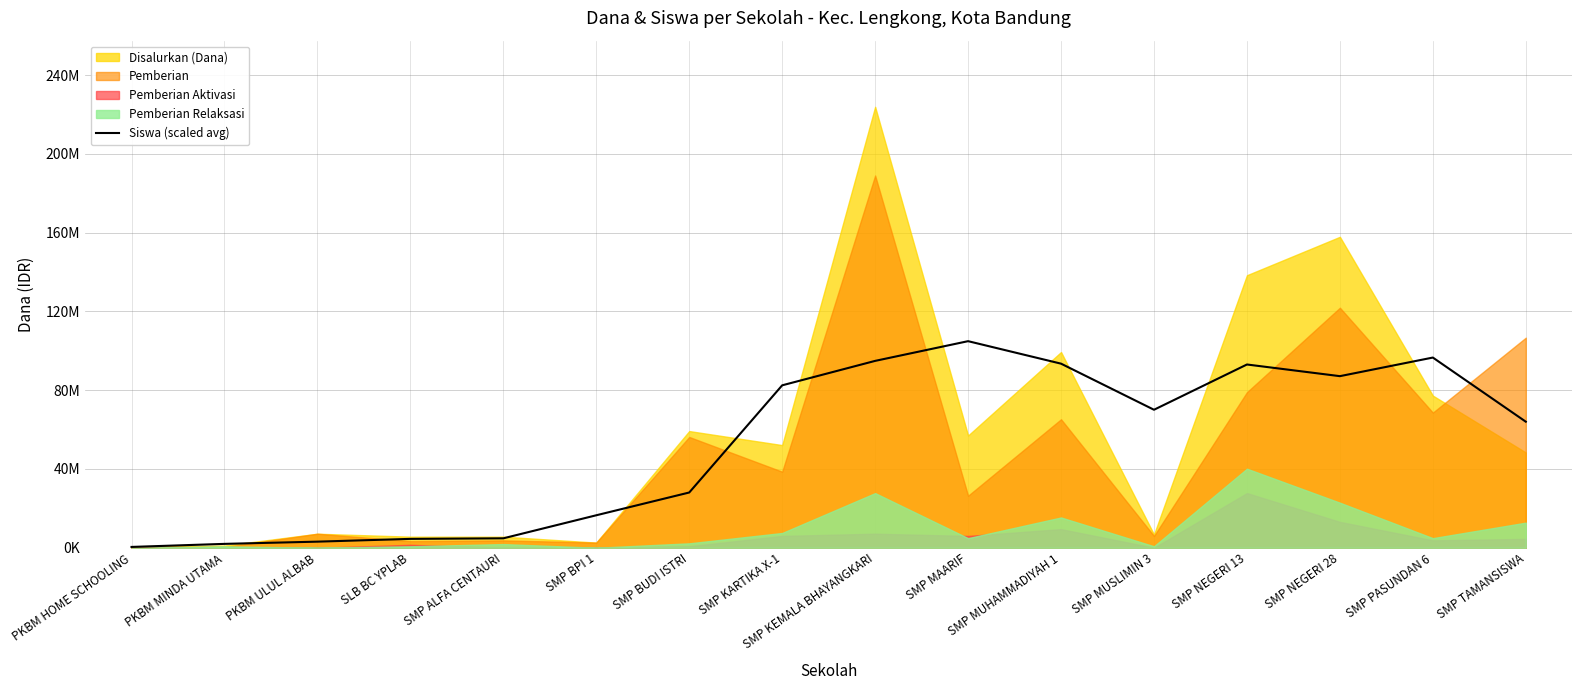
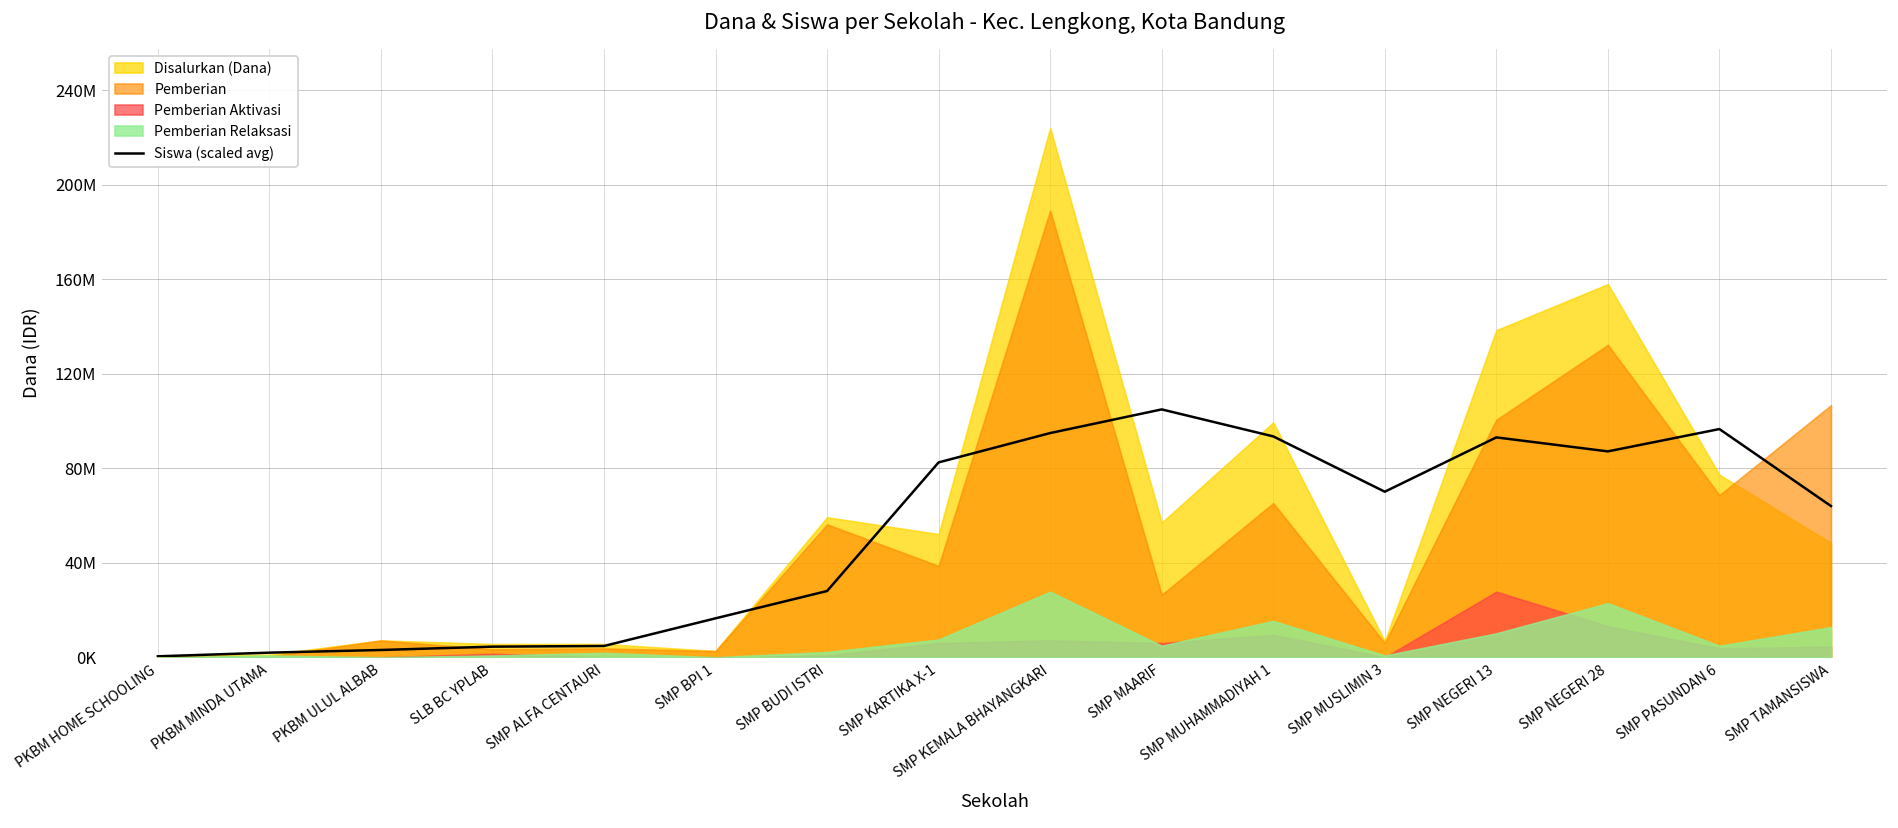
Pemberian, SMP NEGERI 13: 79000000 -> 101000000
Pemberian Relaksasi, SMP NEGERI 13: 40000000 -> 10000000
Pemberian, SMP NEGERI 28: 122000000 -> 132000000
